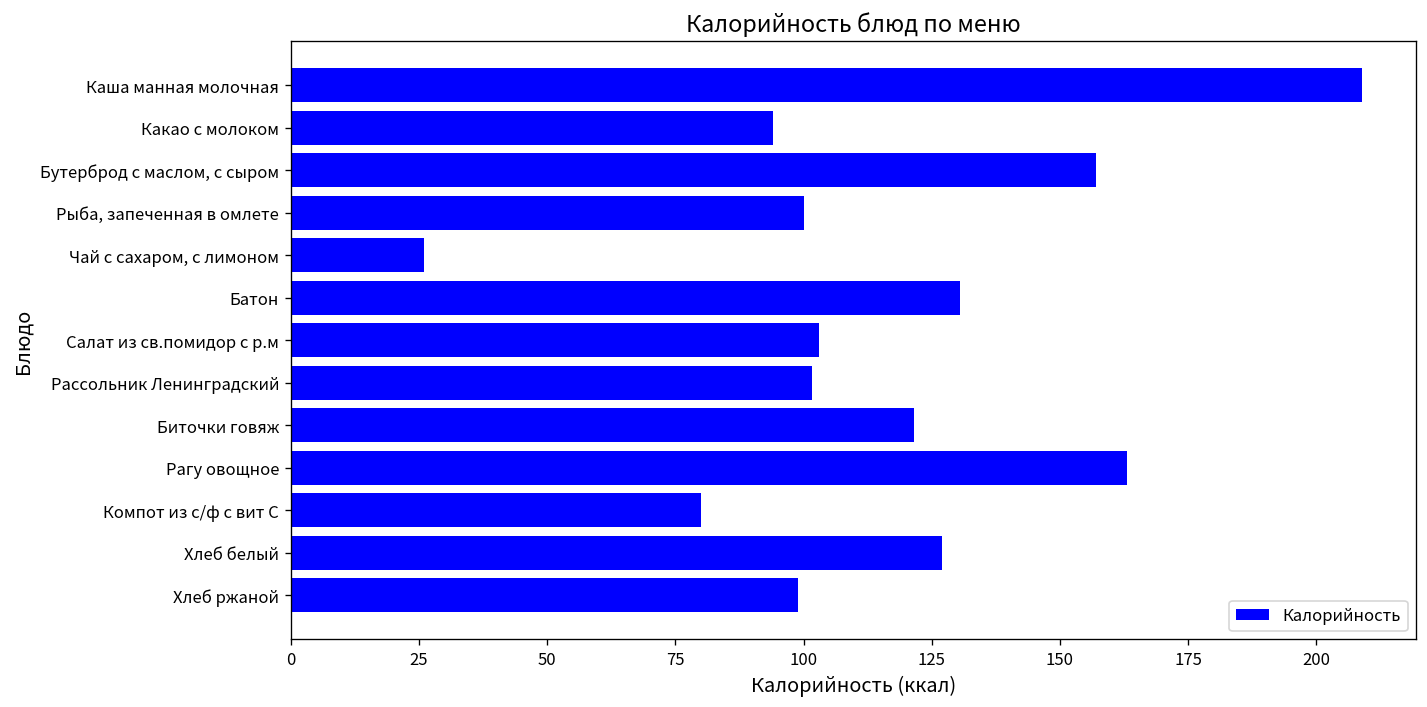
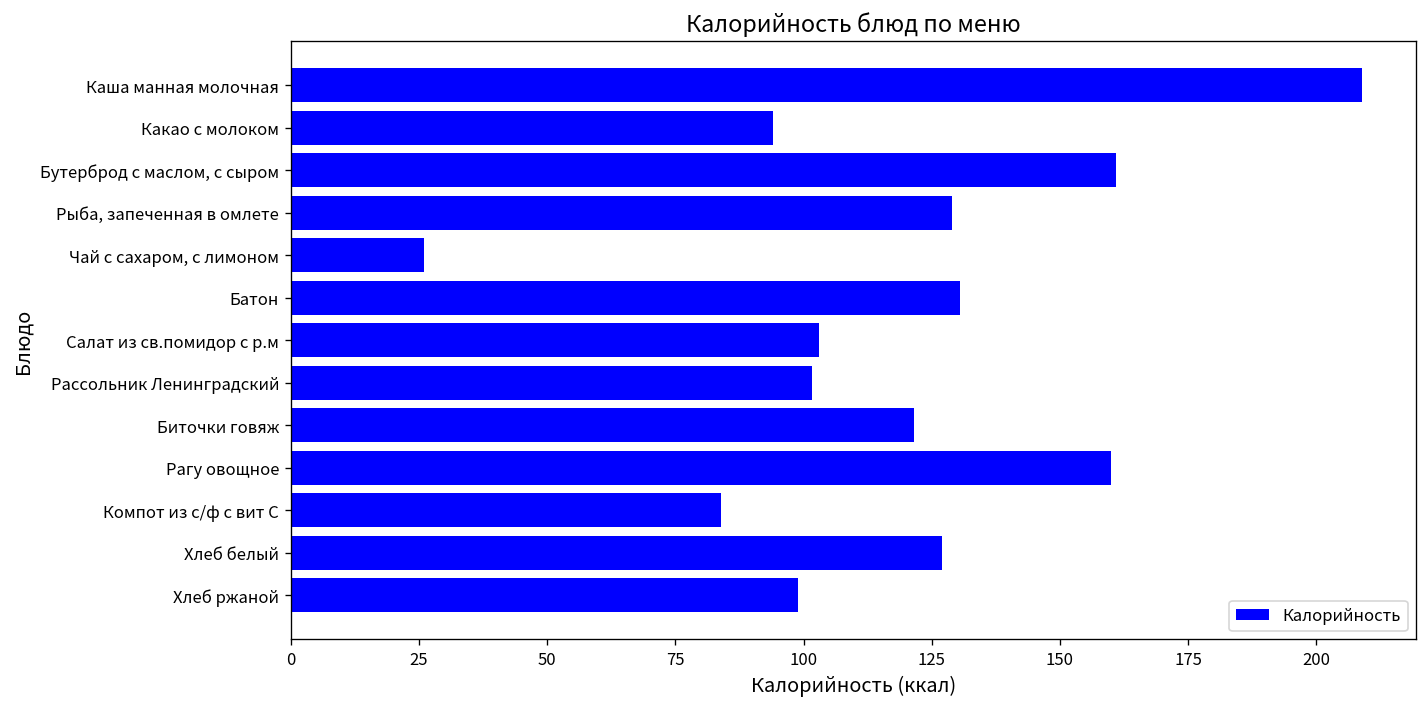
Бутерброд с маслом, с сыром: 157 -> 161
Рыба, запеченная в омлете: 100 -> 129
Рагу овощное: 163 -> 160
Компот из с/ф с вит С: 80 -> 84
